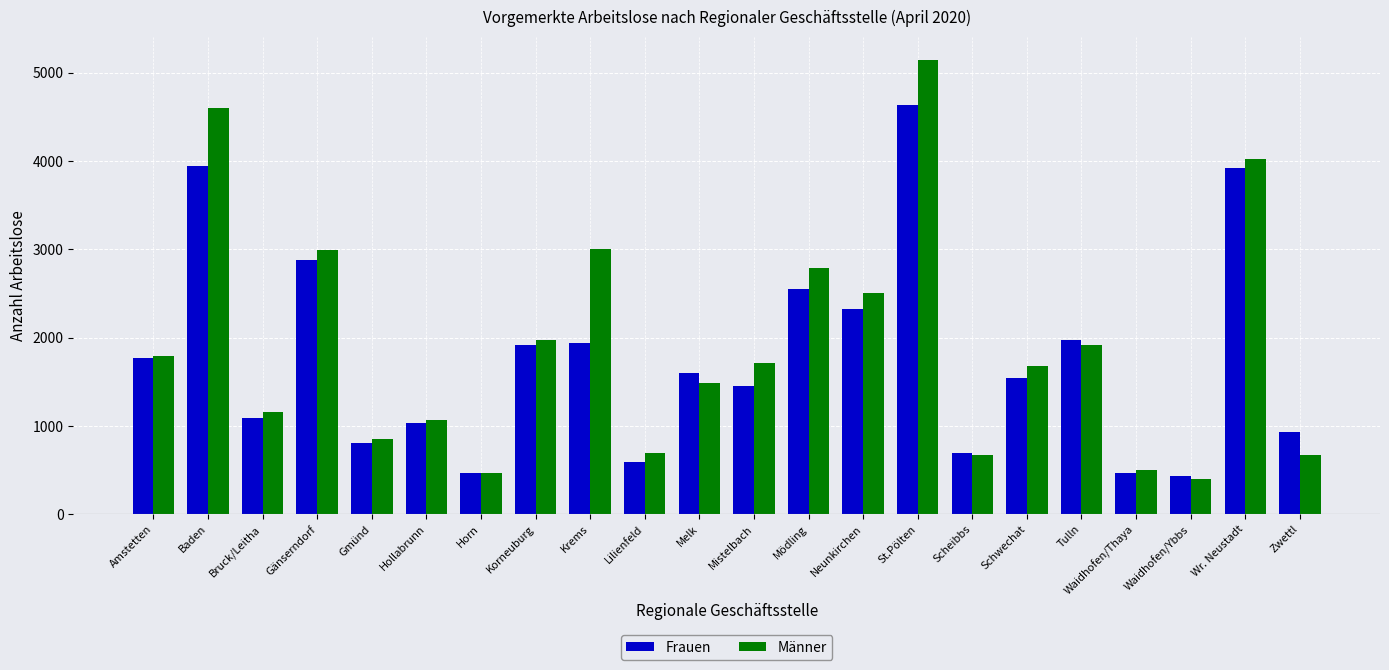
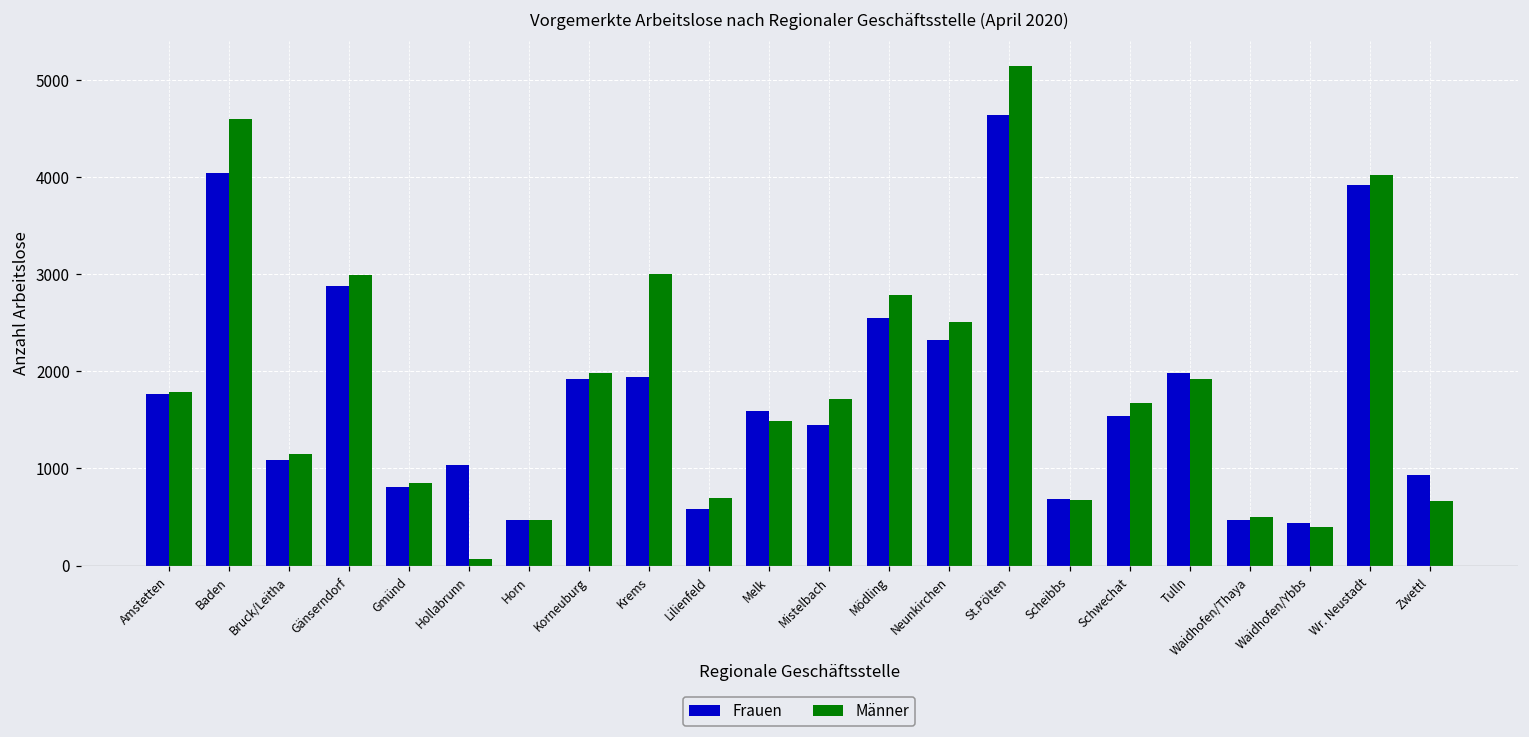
Frauen, Baden: 3900 -> 4000
Männer, Hollabrunn: 1100 -> 100
